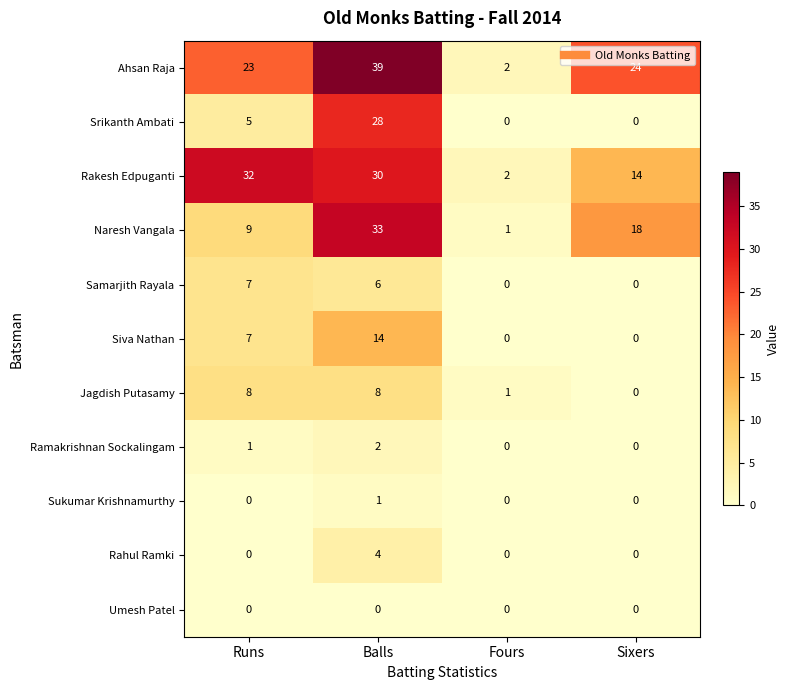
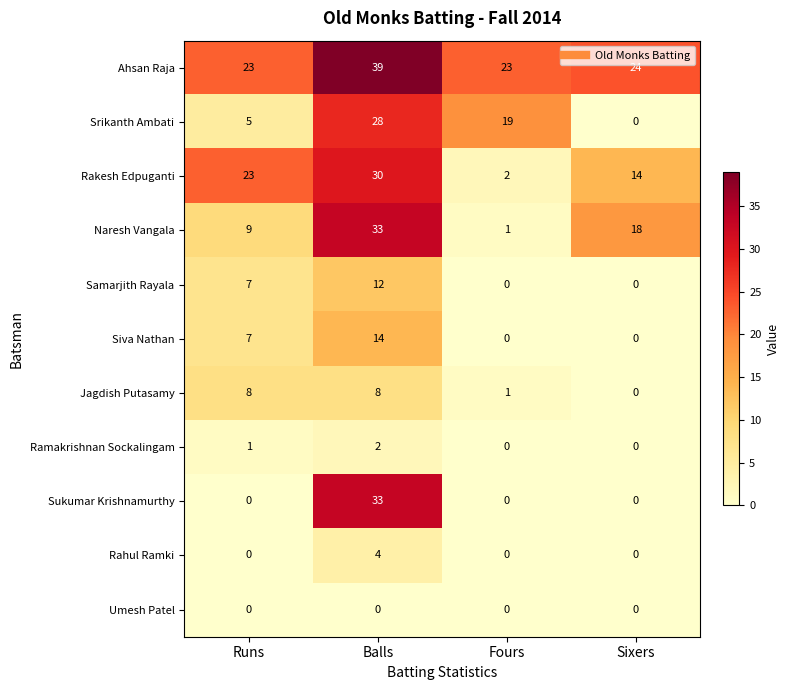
Ahsan Raja, Fours: 2 -> 23
Srikanth Ambati, Fours: 0 -> 19
Rakesh Edpuganti, Runs: 32 -> 23
Samarjith Rayala, Balls: 6 -> 12
Sukumar Krishnamurthy, Balls: 1 -> 33
